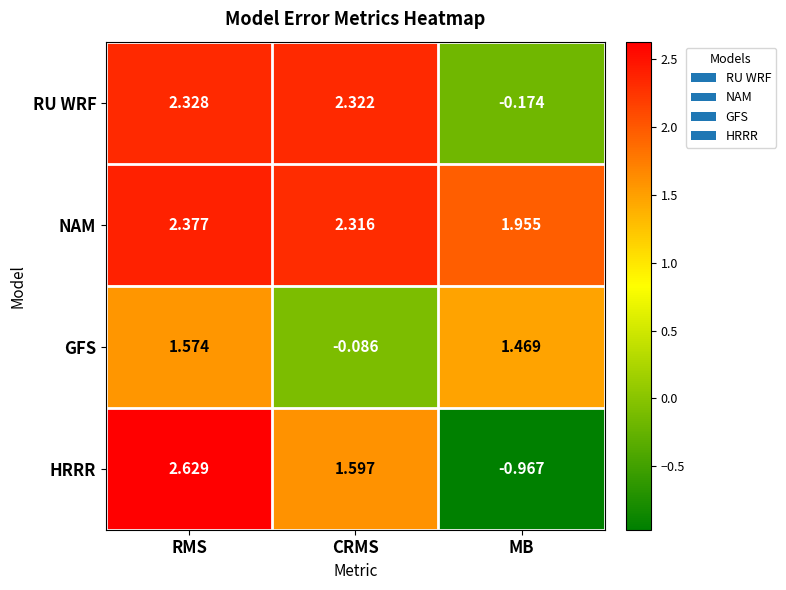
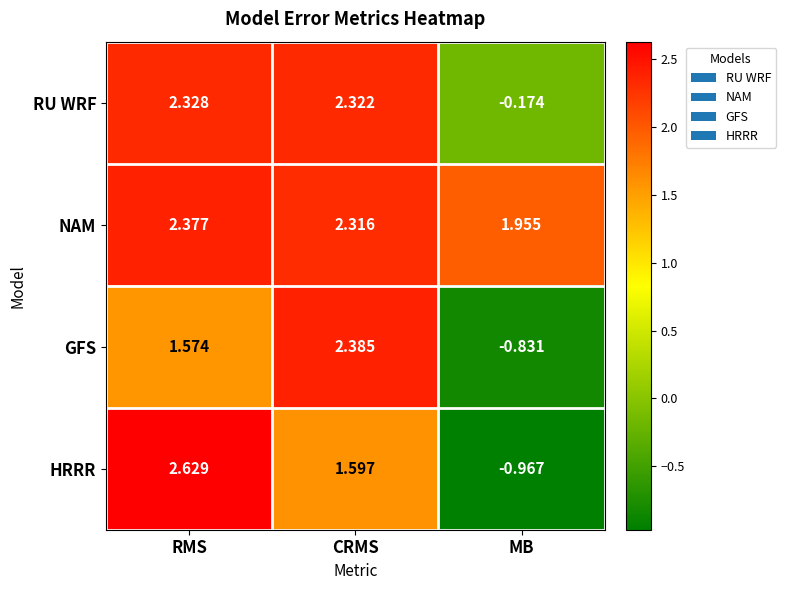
GFS, CRMS: -0.086 -> 2.385
GFS, MB: 1.469 -> -0.831
